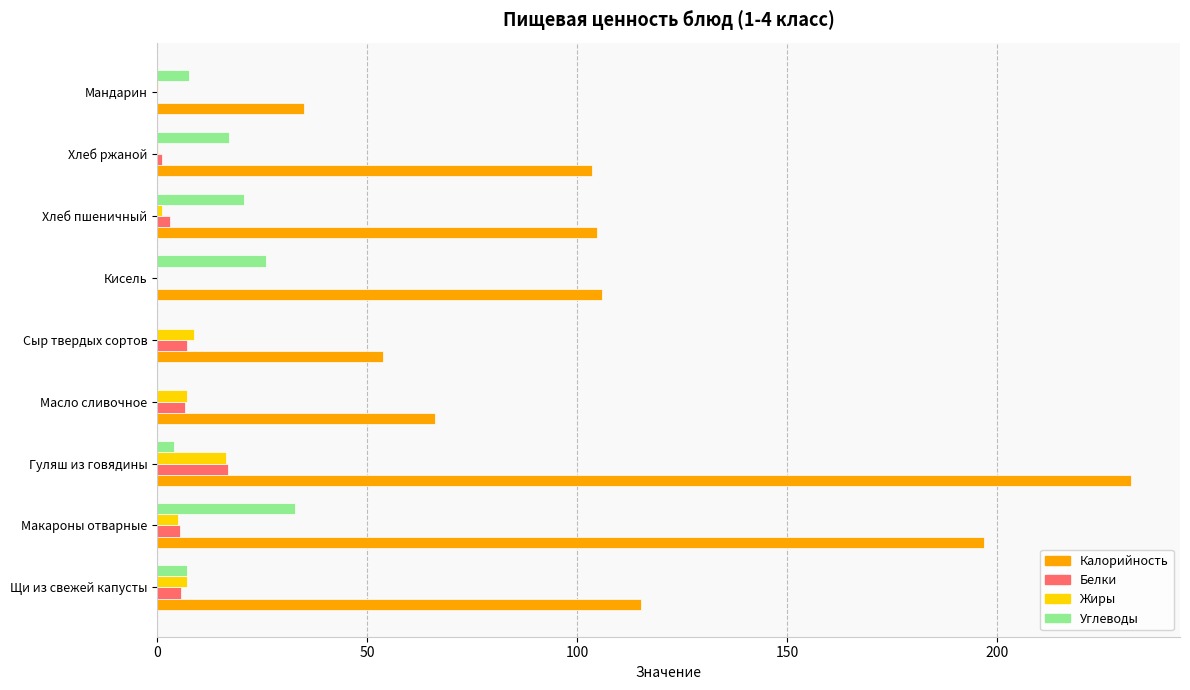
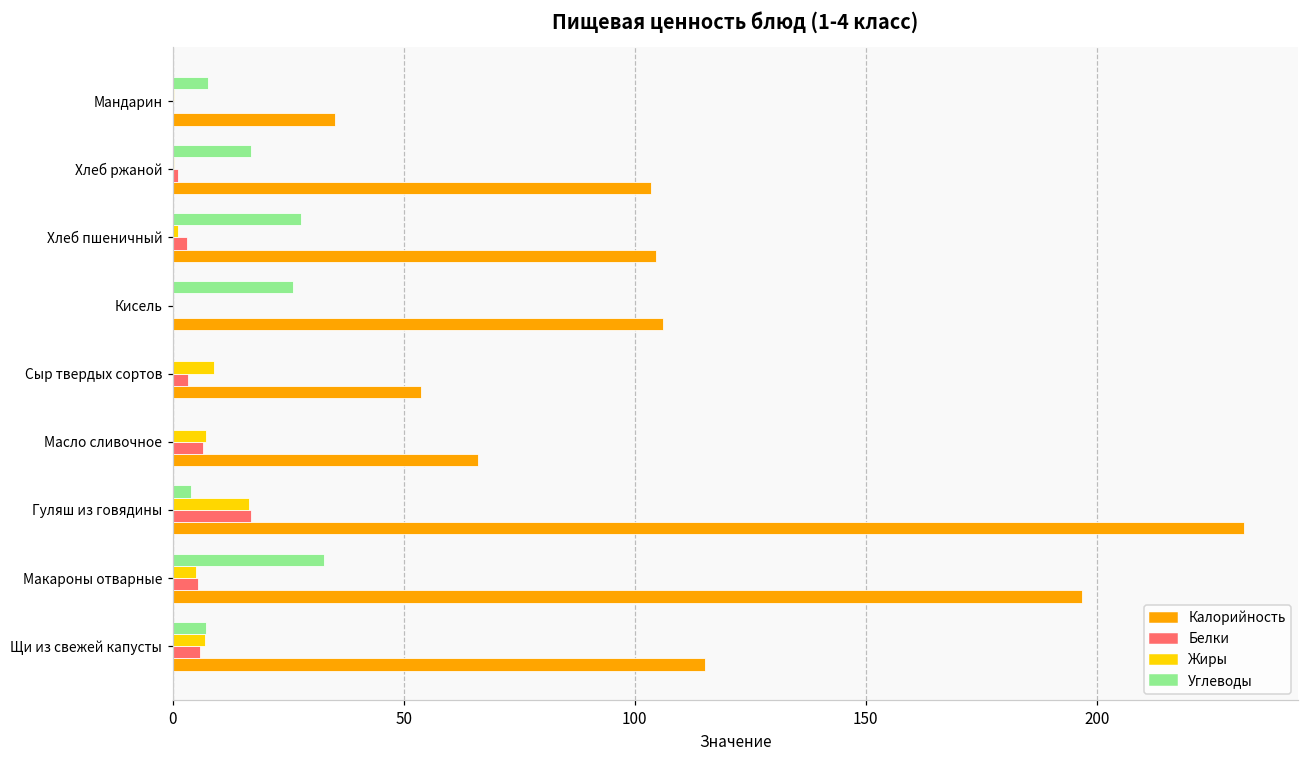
Углеводы, Хлеб пшеничный: 21 -> 28
Белки, Сыр твердых сортов: 7 -> 3
